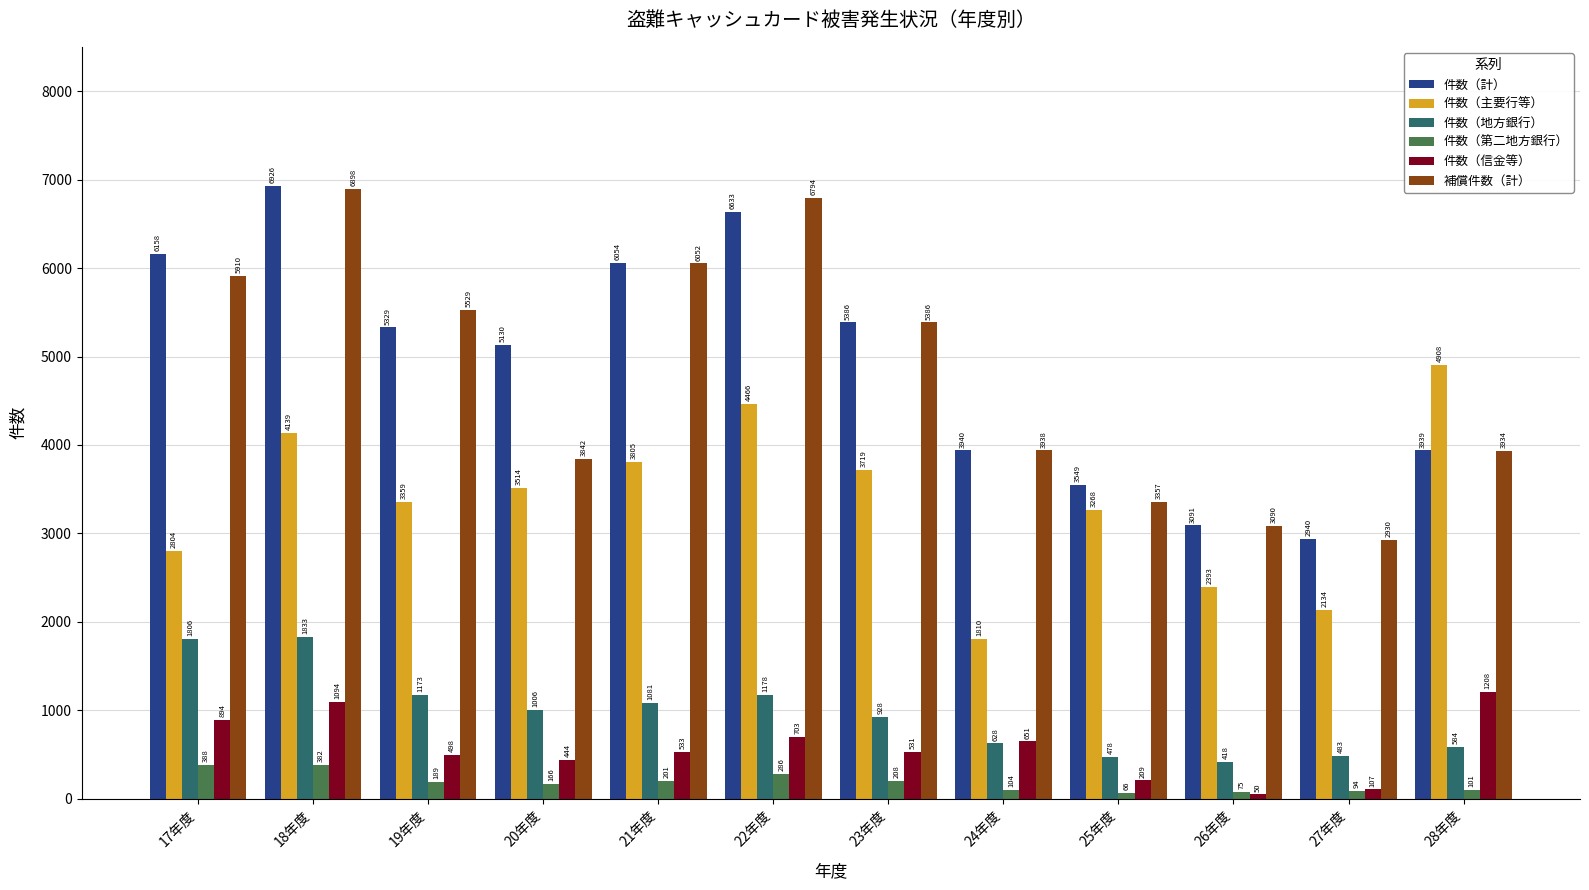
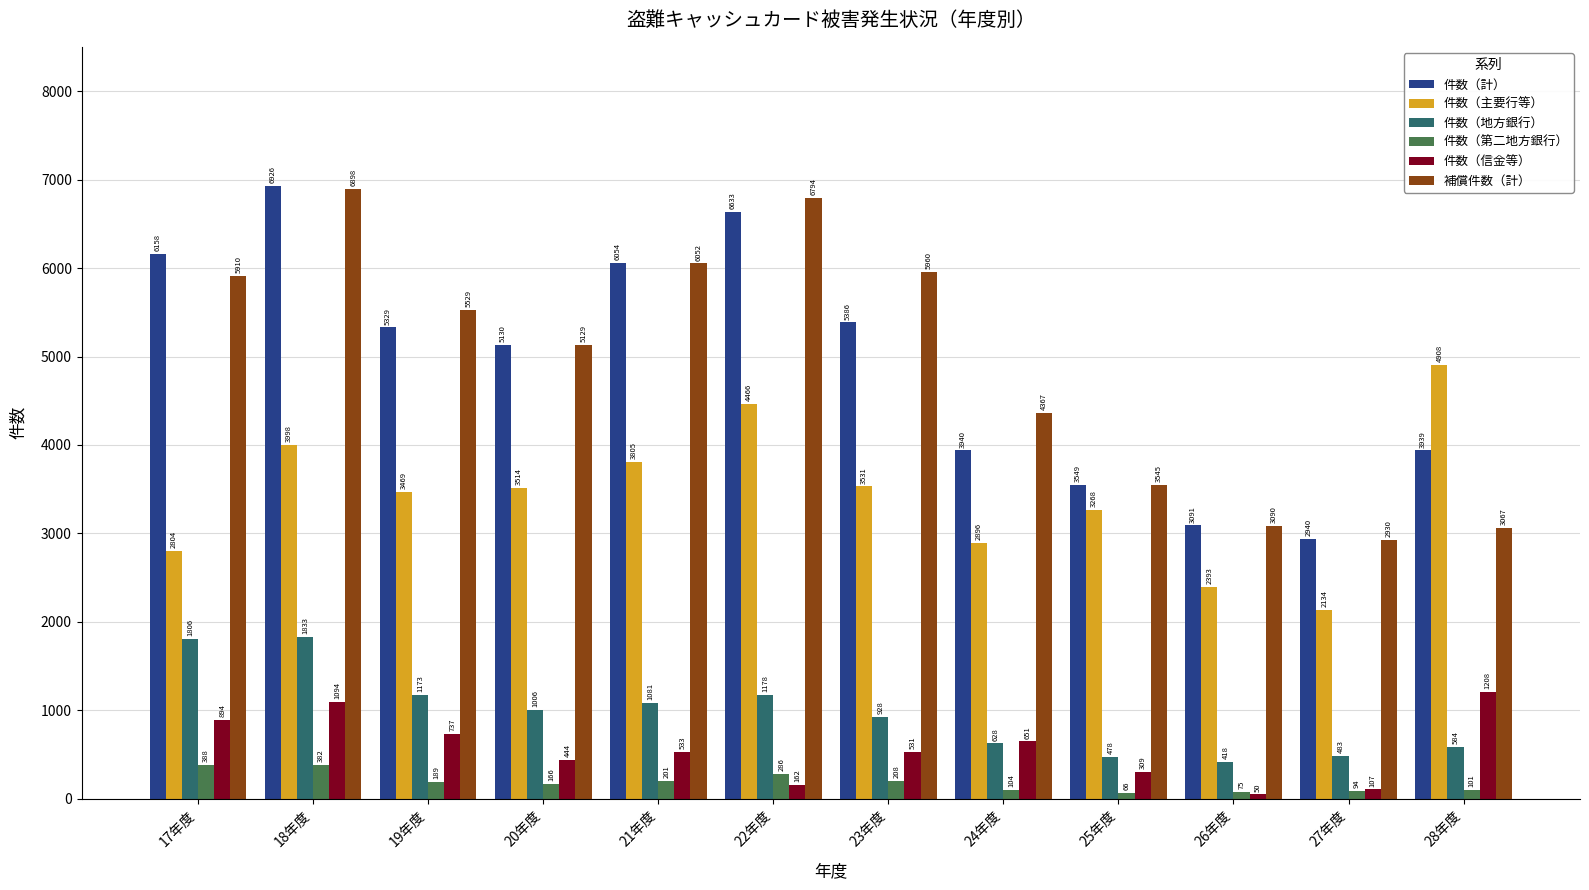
件数（主要行等）, 18年度: 4139 -> 3998
件数（主要行等）, 19年度: 3359 -> 3469
件数（信金等）, 19年度: 498 -> 737
補償件数（計）, 20年度: 3842 -> 5129
件数（信金等）, 22年度: 703 -> 162
件数（主要行等）, 23年度: 3719 -> 3531
補償件数（計）, 23年度: 5386 -> 5960
件数（主要行等）, 24年度: 1810 -> 2896
補償件数（計）, 24年度: 3938 -> 4367
件数（信金等）, 25年度: 209 -> 309
補償件数（計）, 25年度: 3357 -> 3545
補償件数（計）, 28年度: 3934 -> 3067
